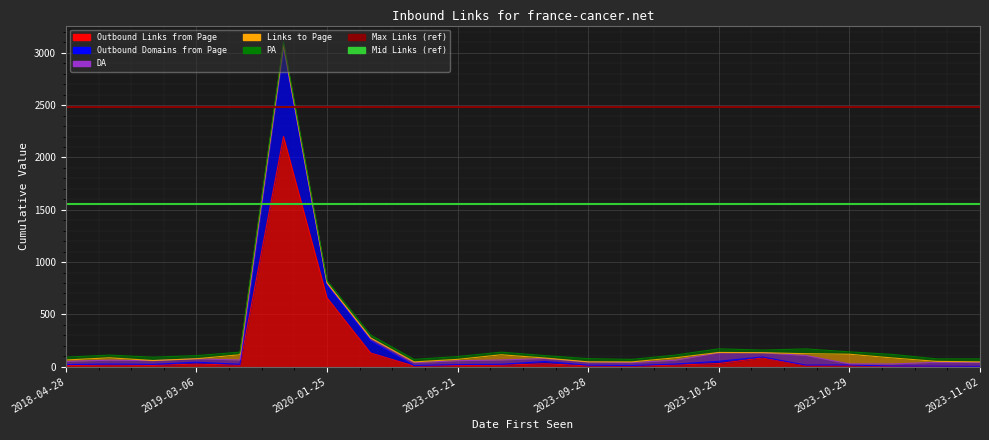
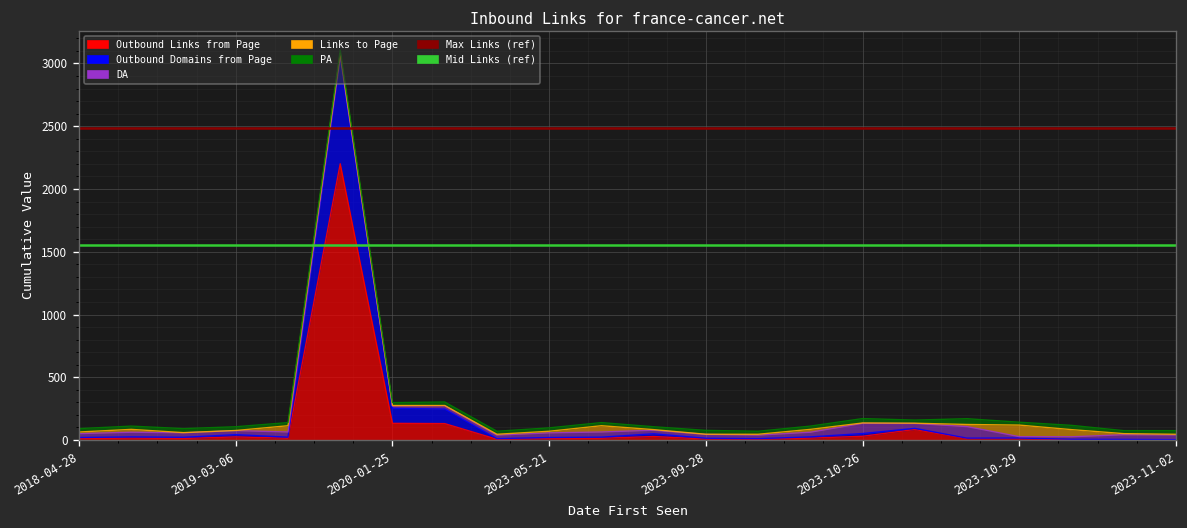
Outbound Links from Page, 2020-01-25: 660 -> 130
